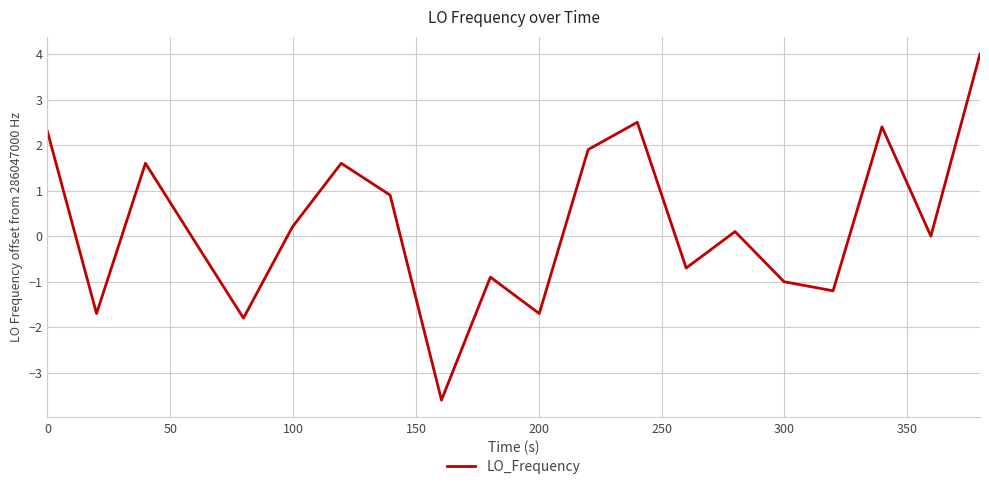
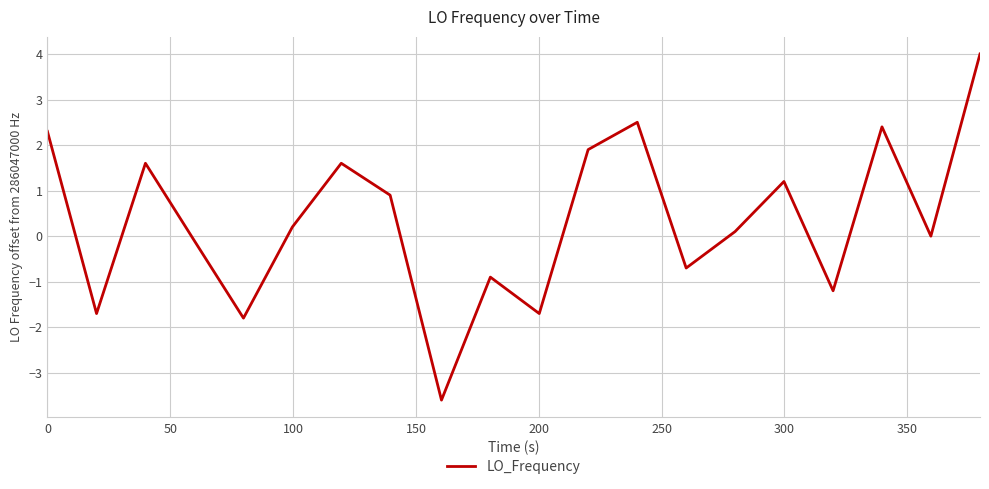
300: -1.0 -> 1.2
